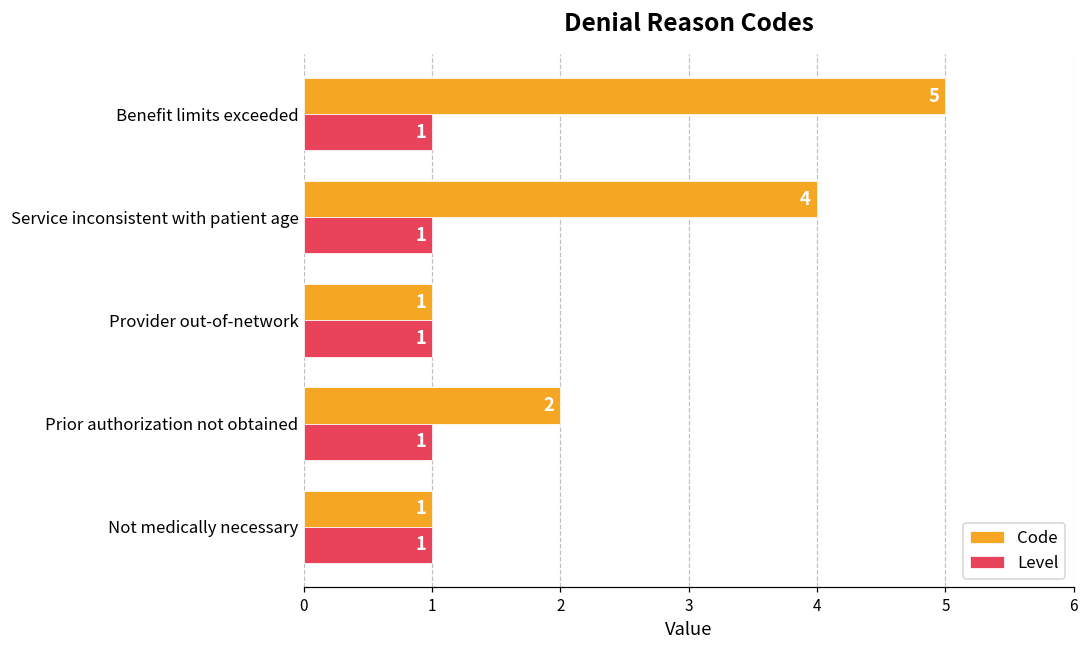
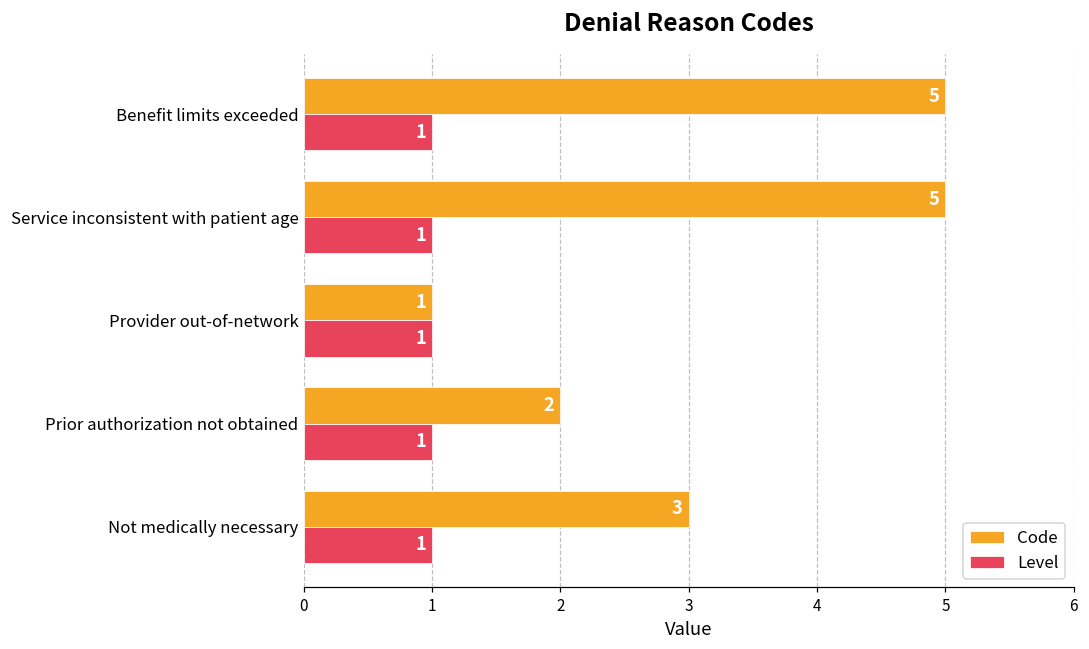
Code, Service inconsistent with patient age: 4 -> 5
Code, Not medically necessary: 1 -> 3
